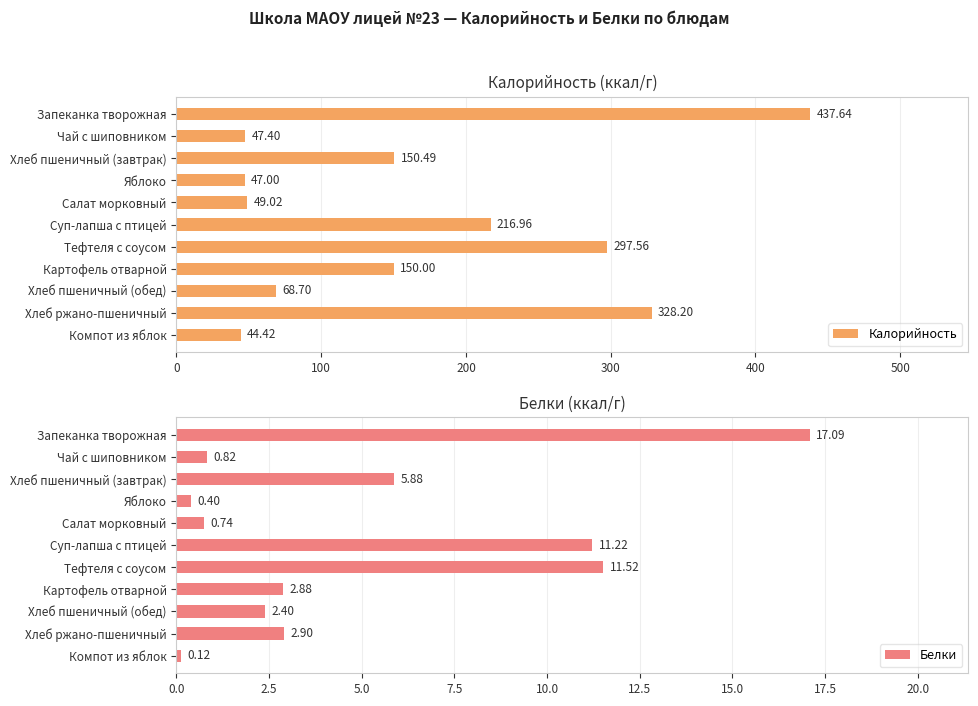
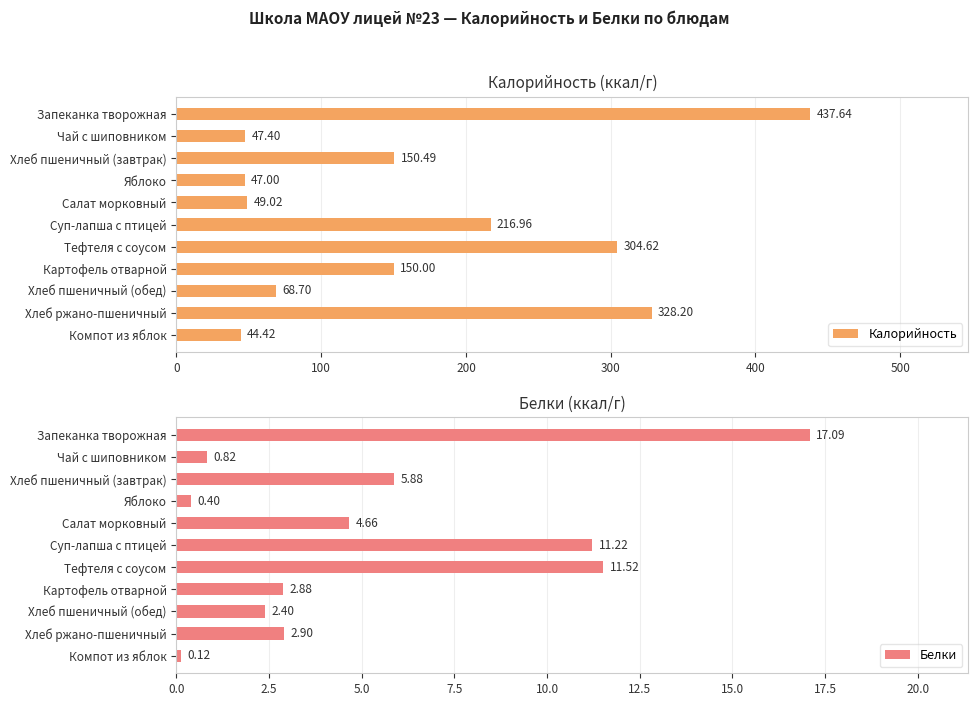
Калорийность (ккал/г), Тефтеля с соусом: 297.56 -> 304.62
Белки (ккал/г), Салат морковный: 0.74 -> 4.66
